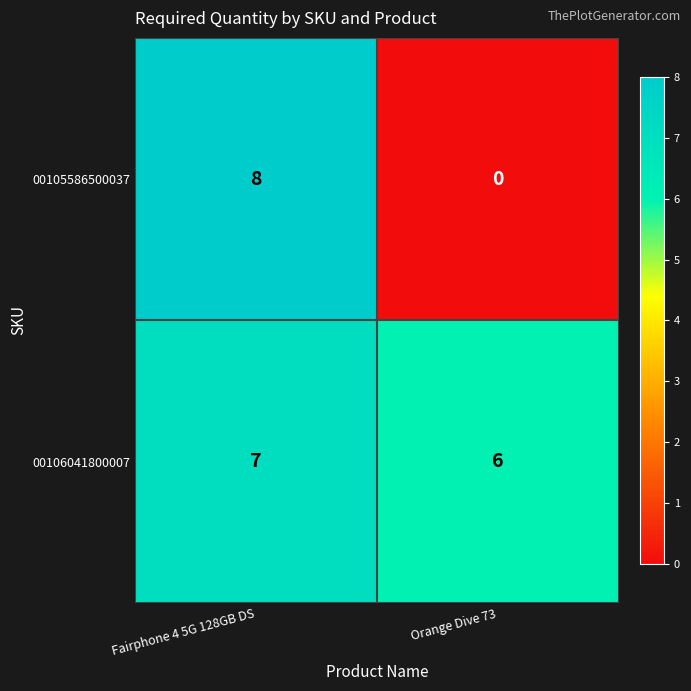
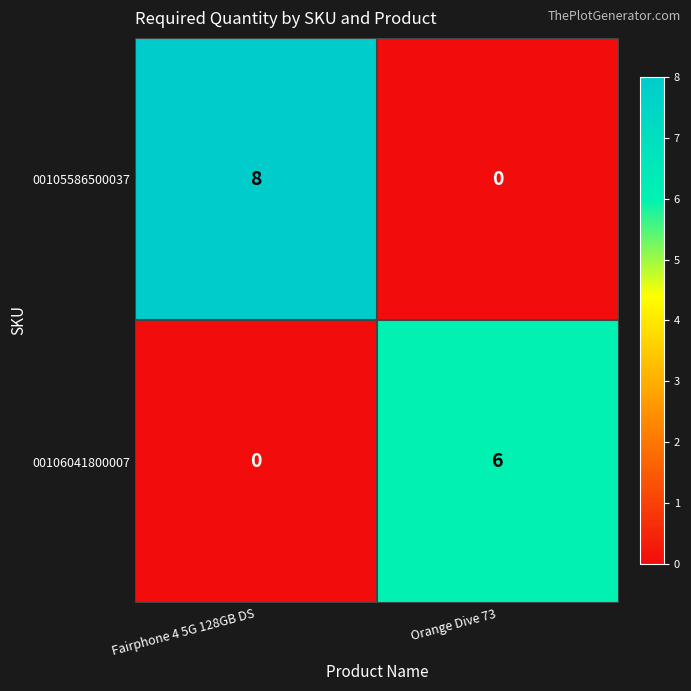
00106041800007, Fairphone 4 5G 128GB DS: 7 -> 0
